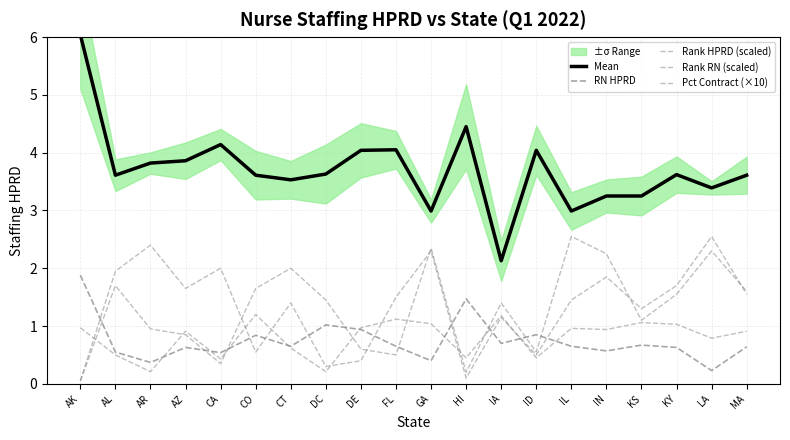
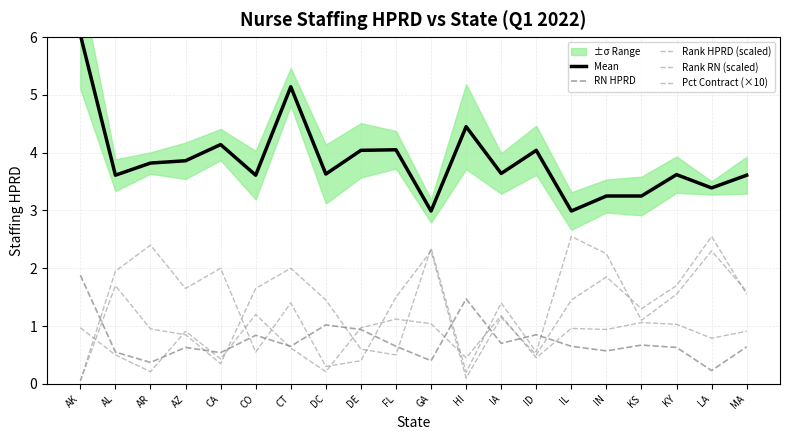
Mean, CT: 3.5 -> 5.1
Mean, IA: 2.1 -> 3.6
